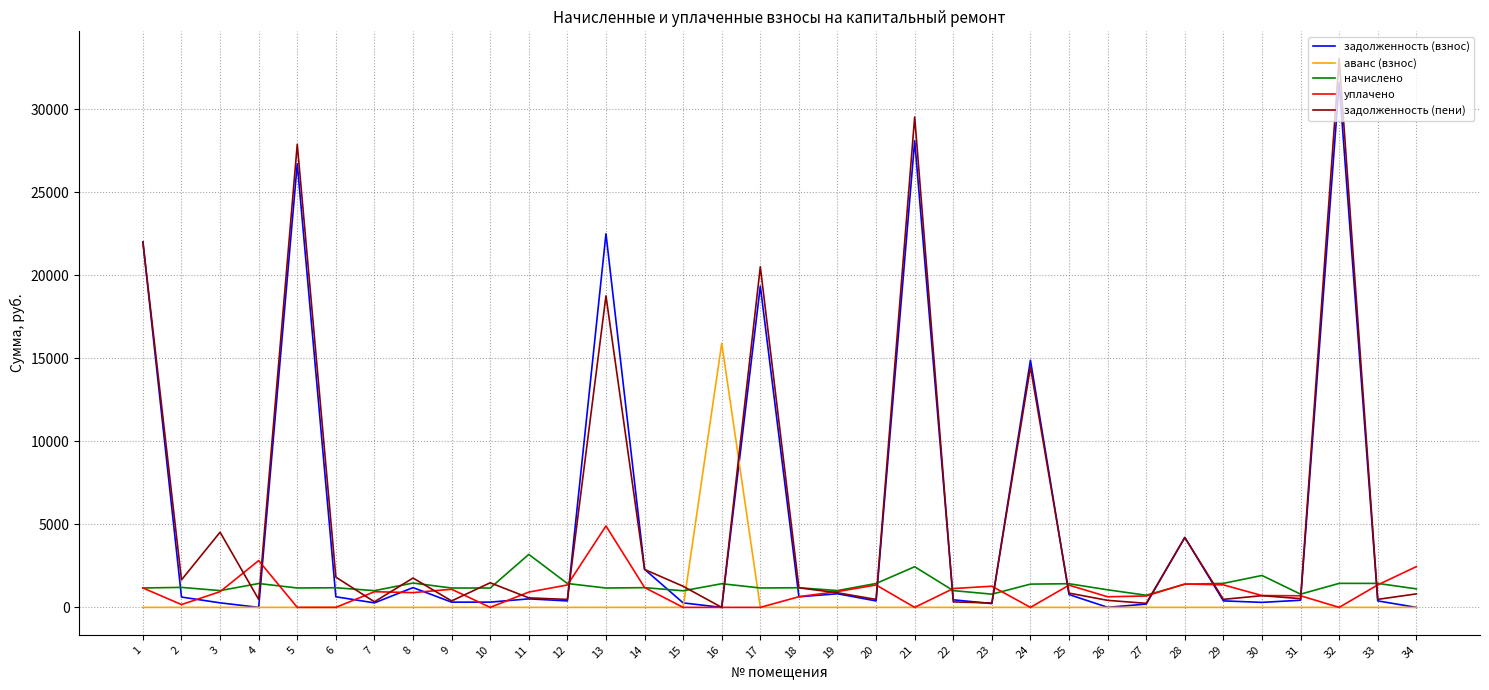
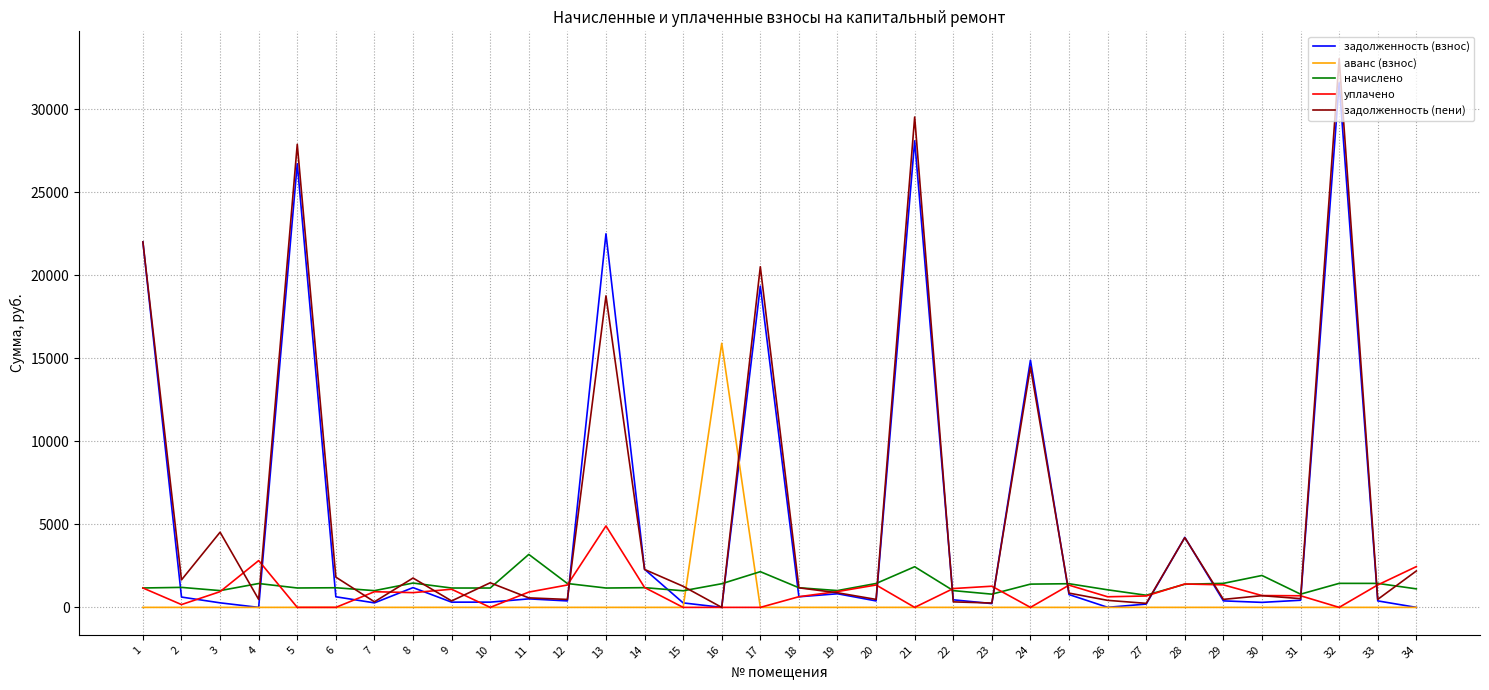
начислено, 17: 1200 -> 2200
задолженность (пени), 34: 800 -> 2200
